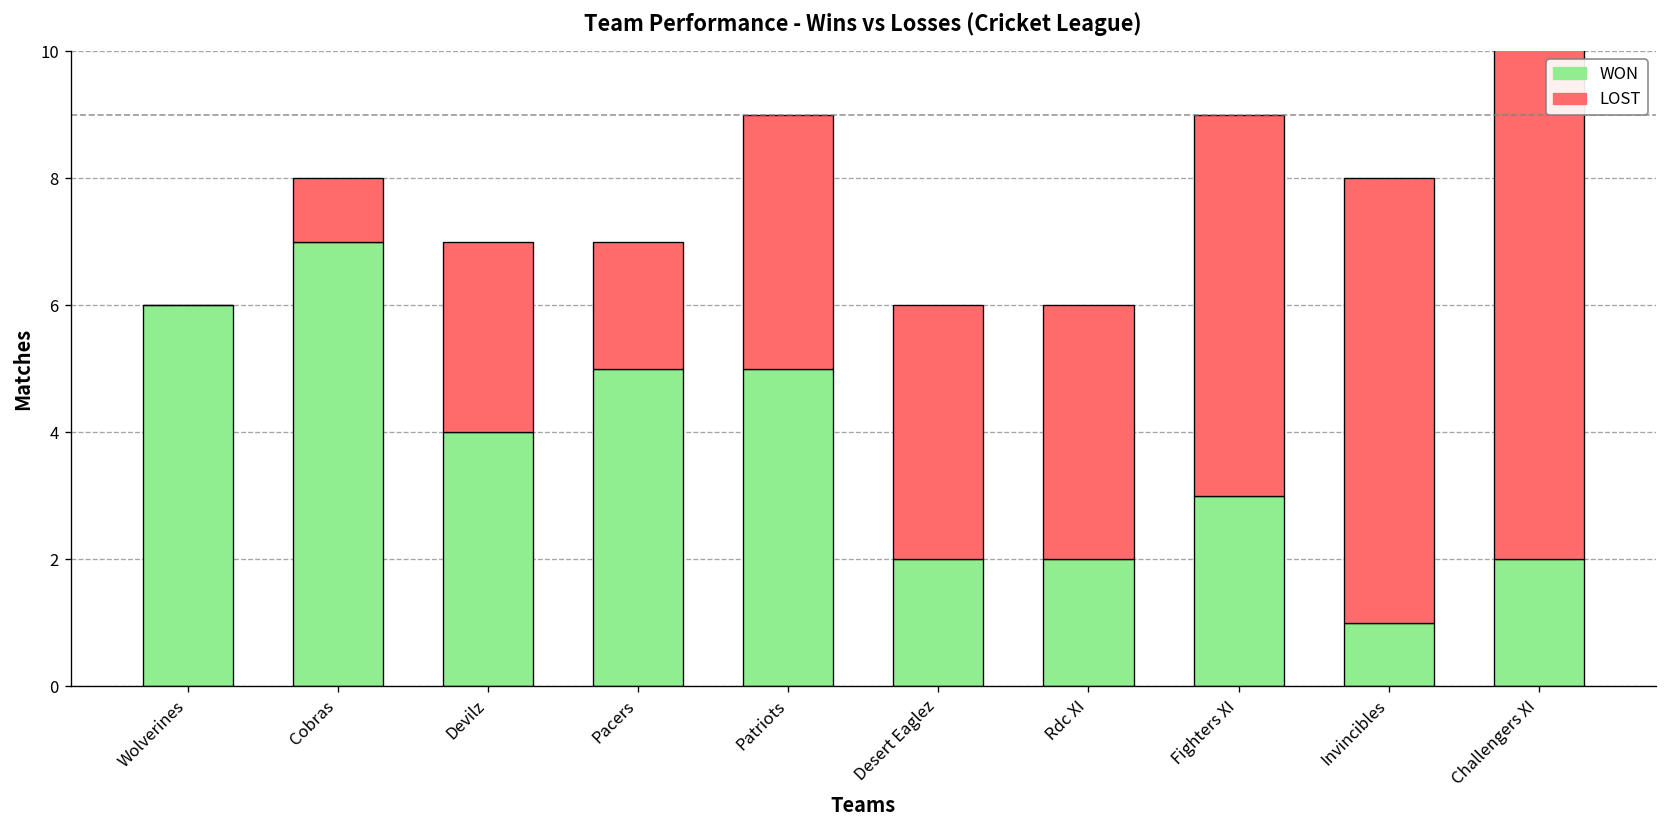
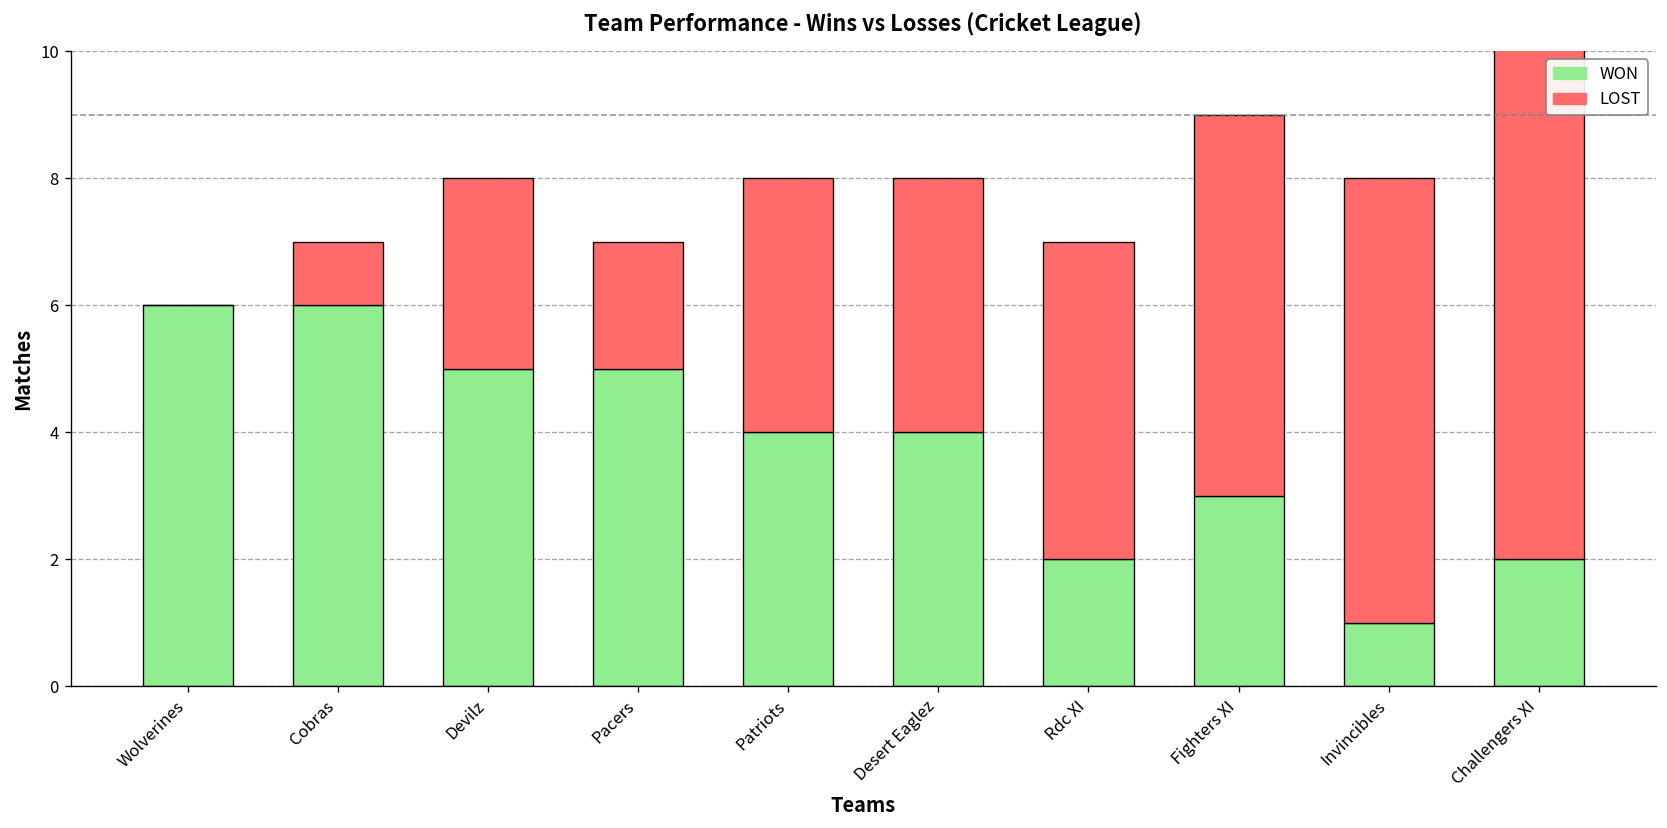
WON, Cobras: 7 -> 6
WON, Devilz: 4 -> 5
WON, Patriots: 5 -> 4
WON, Desert Eaglez: 2 -> 4
LOST, Rdc XI: 4 -> 5
